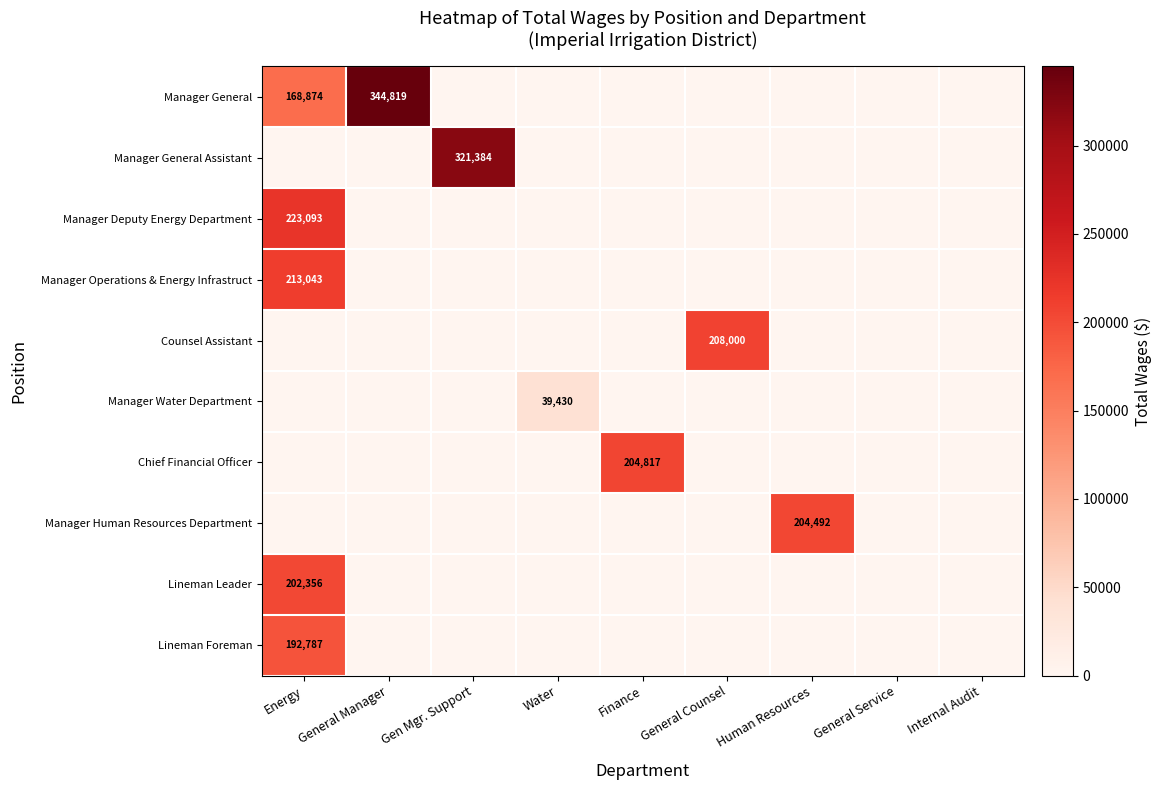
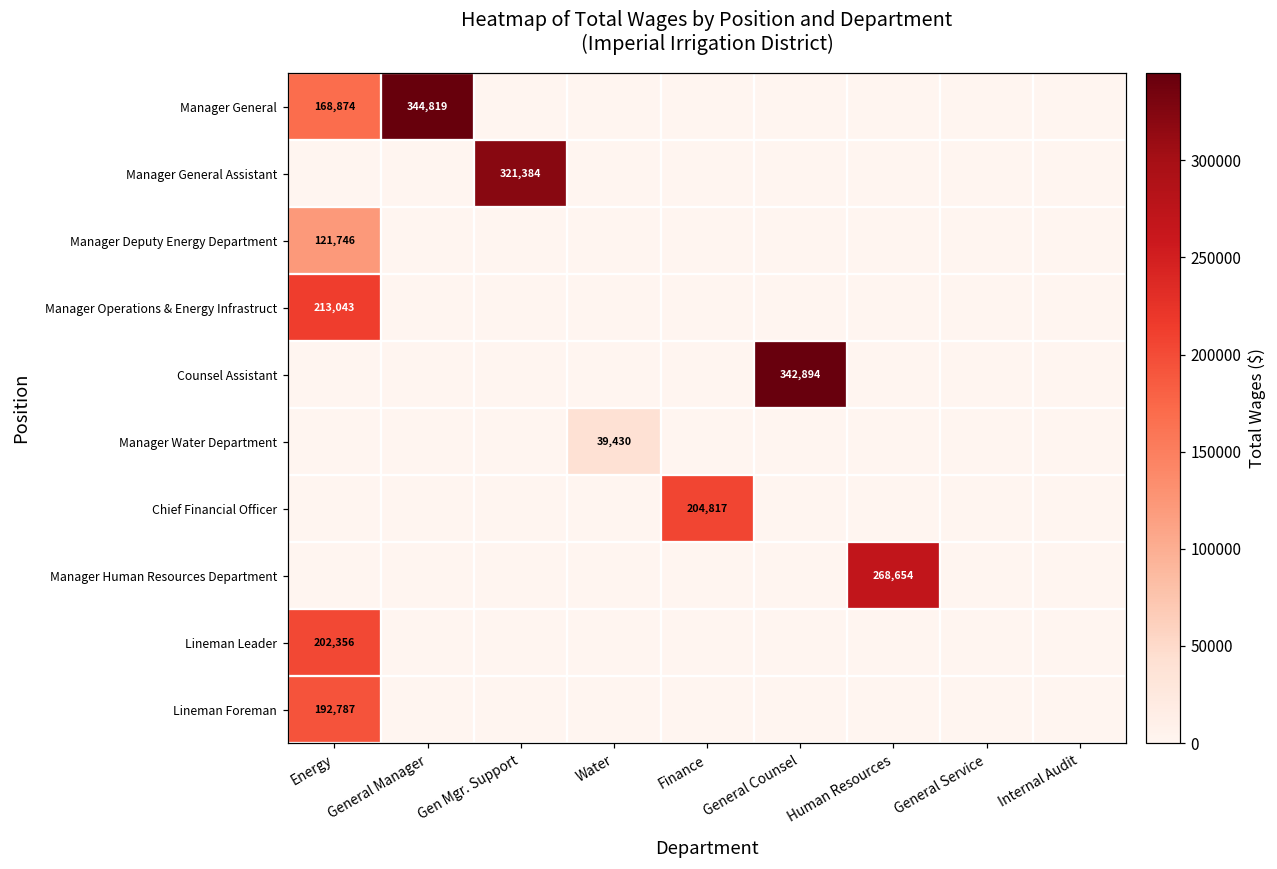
Manager Deputy Energy Department, Energy: 223,093 -> 121,746
Counsel Assistant, General Counsel: 208,000 -> 342,894
Manager Human Resources Department, Human Resources: 204,492 -> 268,654
